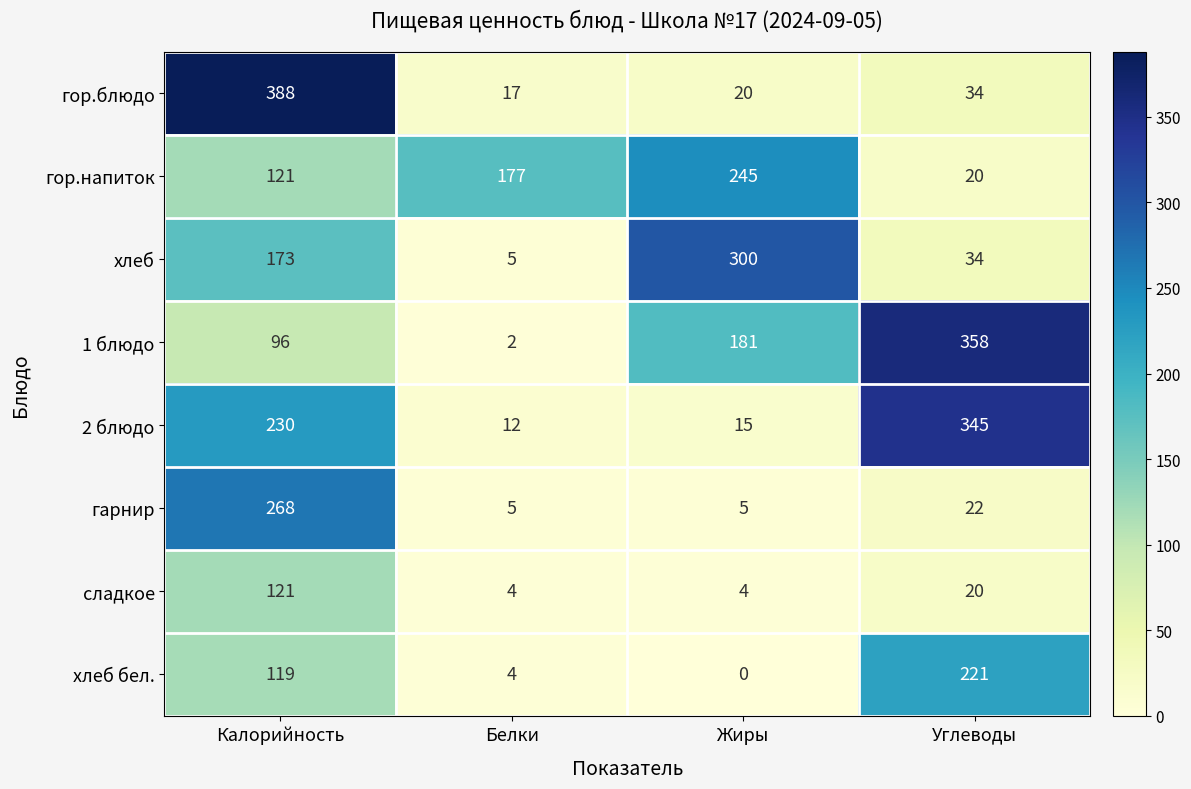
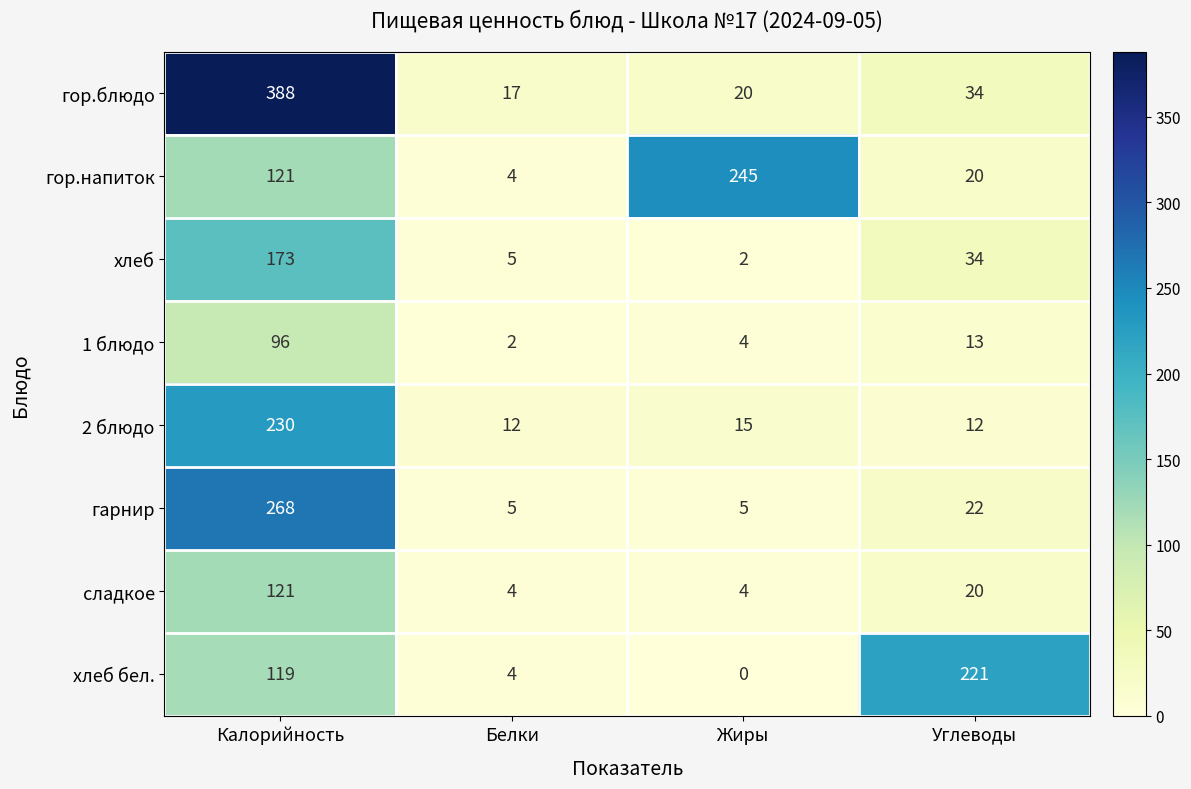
гор.напиток, Белки: 177 -> 4
хлеб, Жиры: 300 -> 2
1 блюдо, Жиры: 181 -> 4
1 блюдо, Углеводы: 358 -> 13
2 блюдо, Углеводы: 345 -> 12
